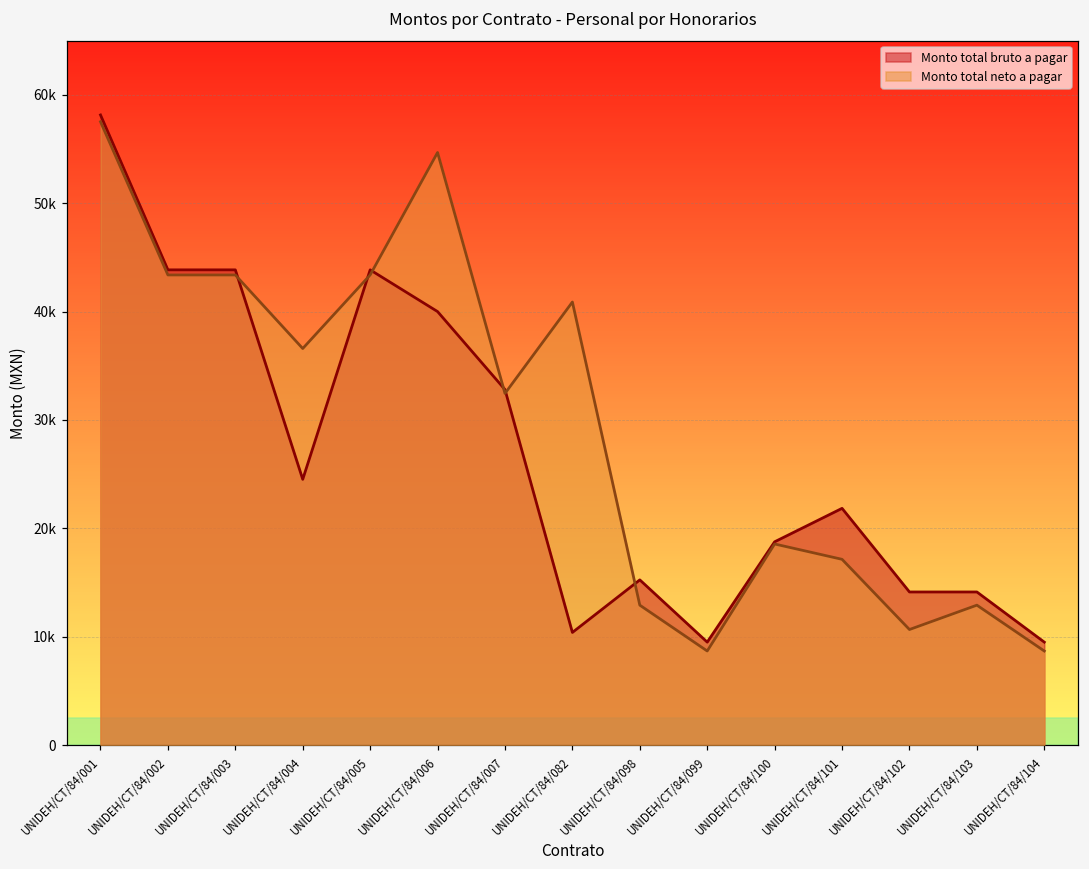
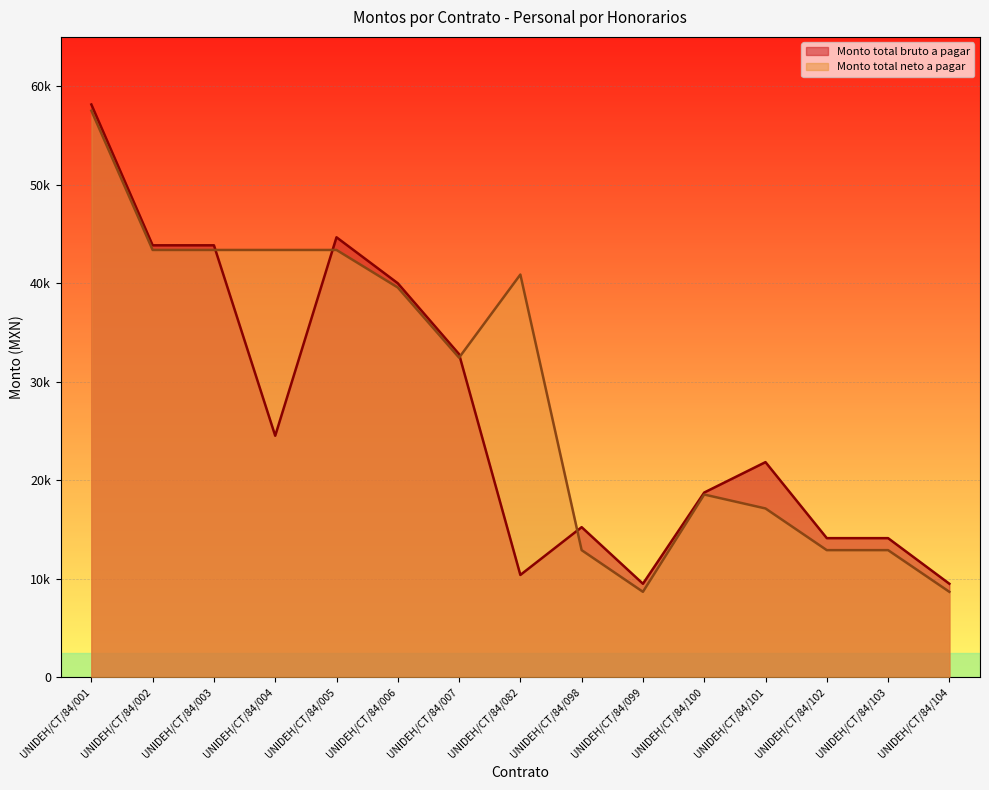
Monto total neto a pagar, UNIDEH/CT/84/004: 37000 -> 43000
Monto total bruto a pagar, UNIDEH/CT/84/005: 44000 -> 45000
Monto total neto a pagar, UNIDEH/CT/84/006: 55000 -> 40000
Monto total neto a pagar, UNIDEH/CT/84/102: 11000 -> 13000
